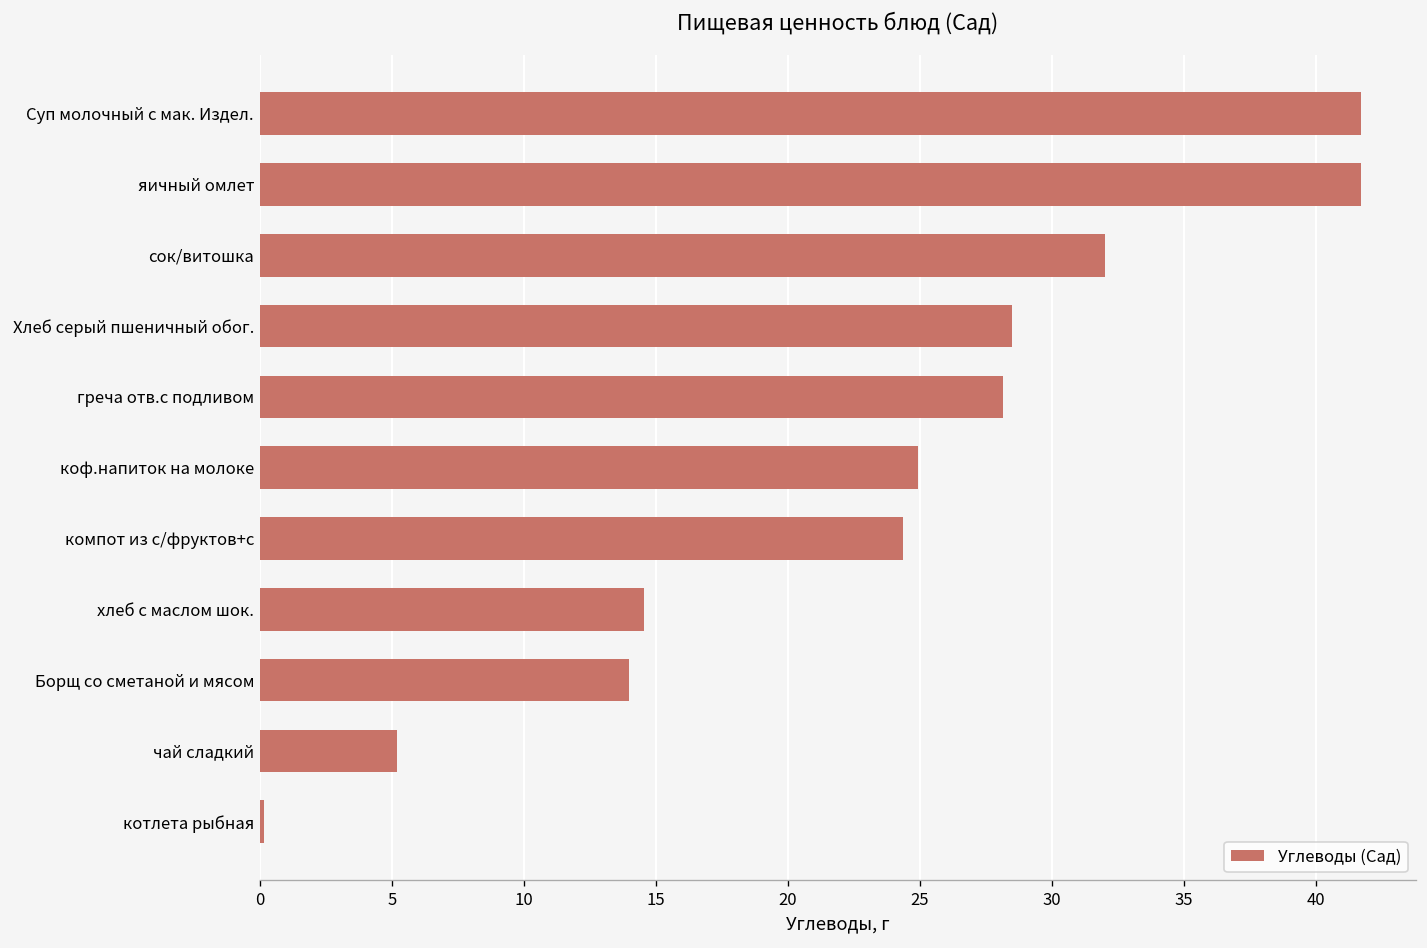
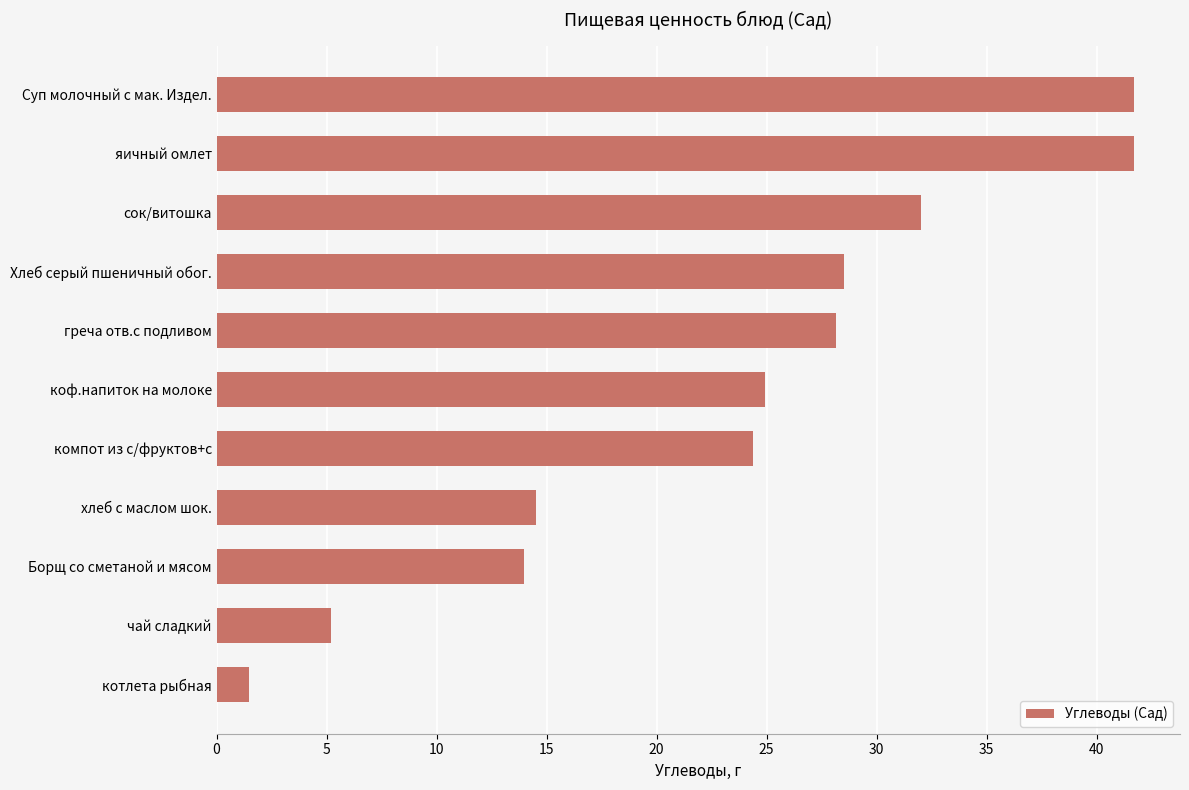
котлета рыбная: 0.2 -> 1.5
